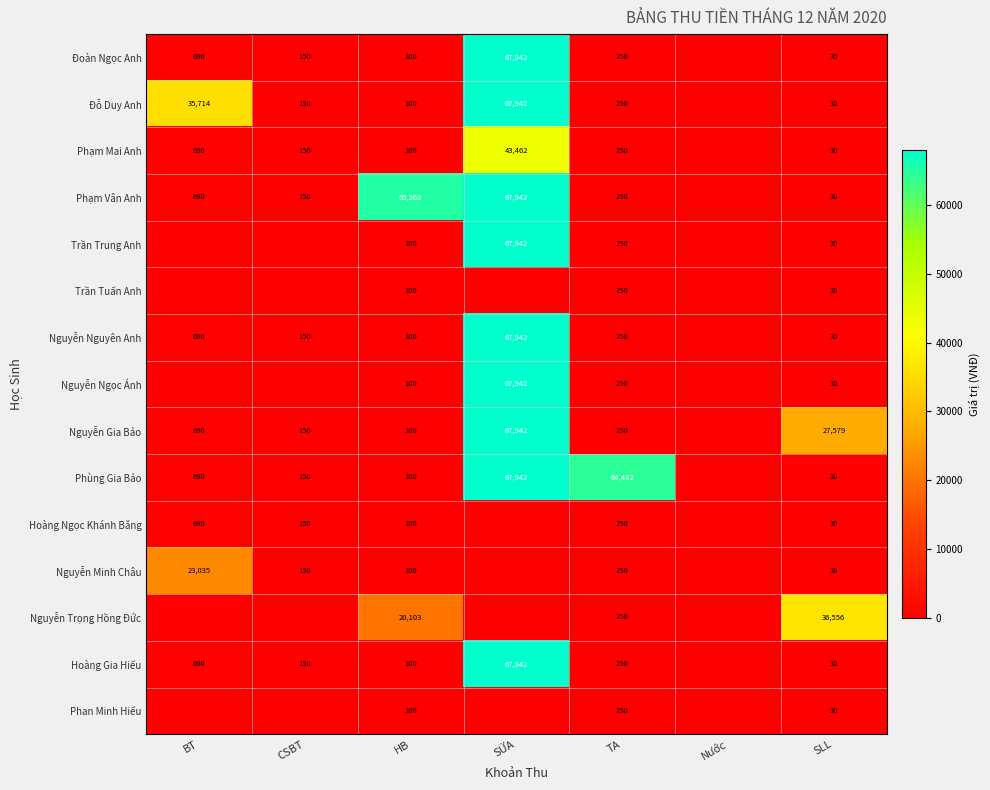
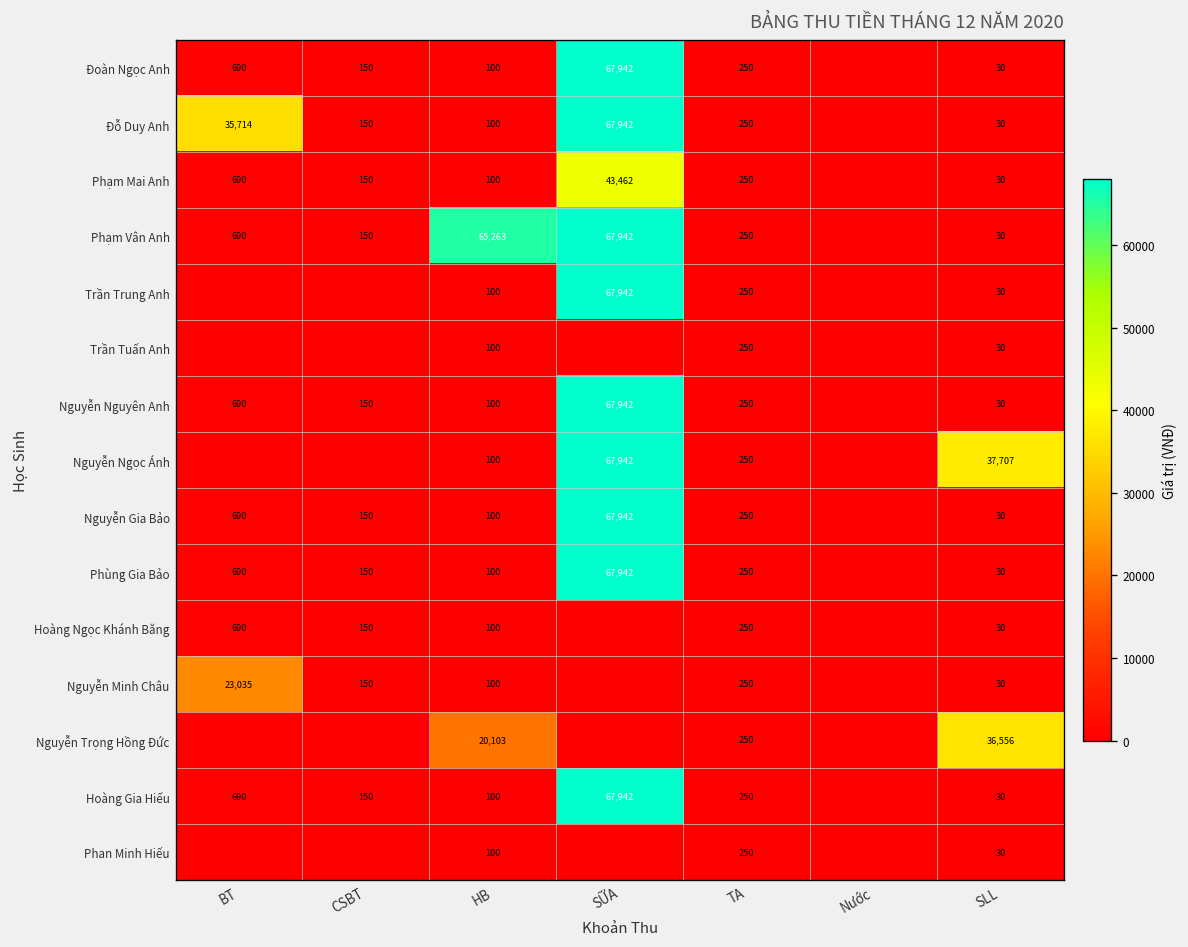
Nguyễn Ngọc Ánh, SLL: 30 -> 37,707
Nguyễn Gia Bảo, SLL: 27,579 -> 30
Phùng Gia Bảo, TA: 64,482 -> 250
